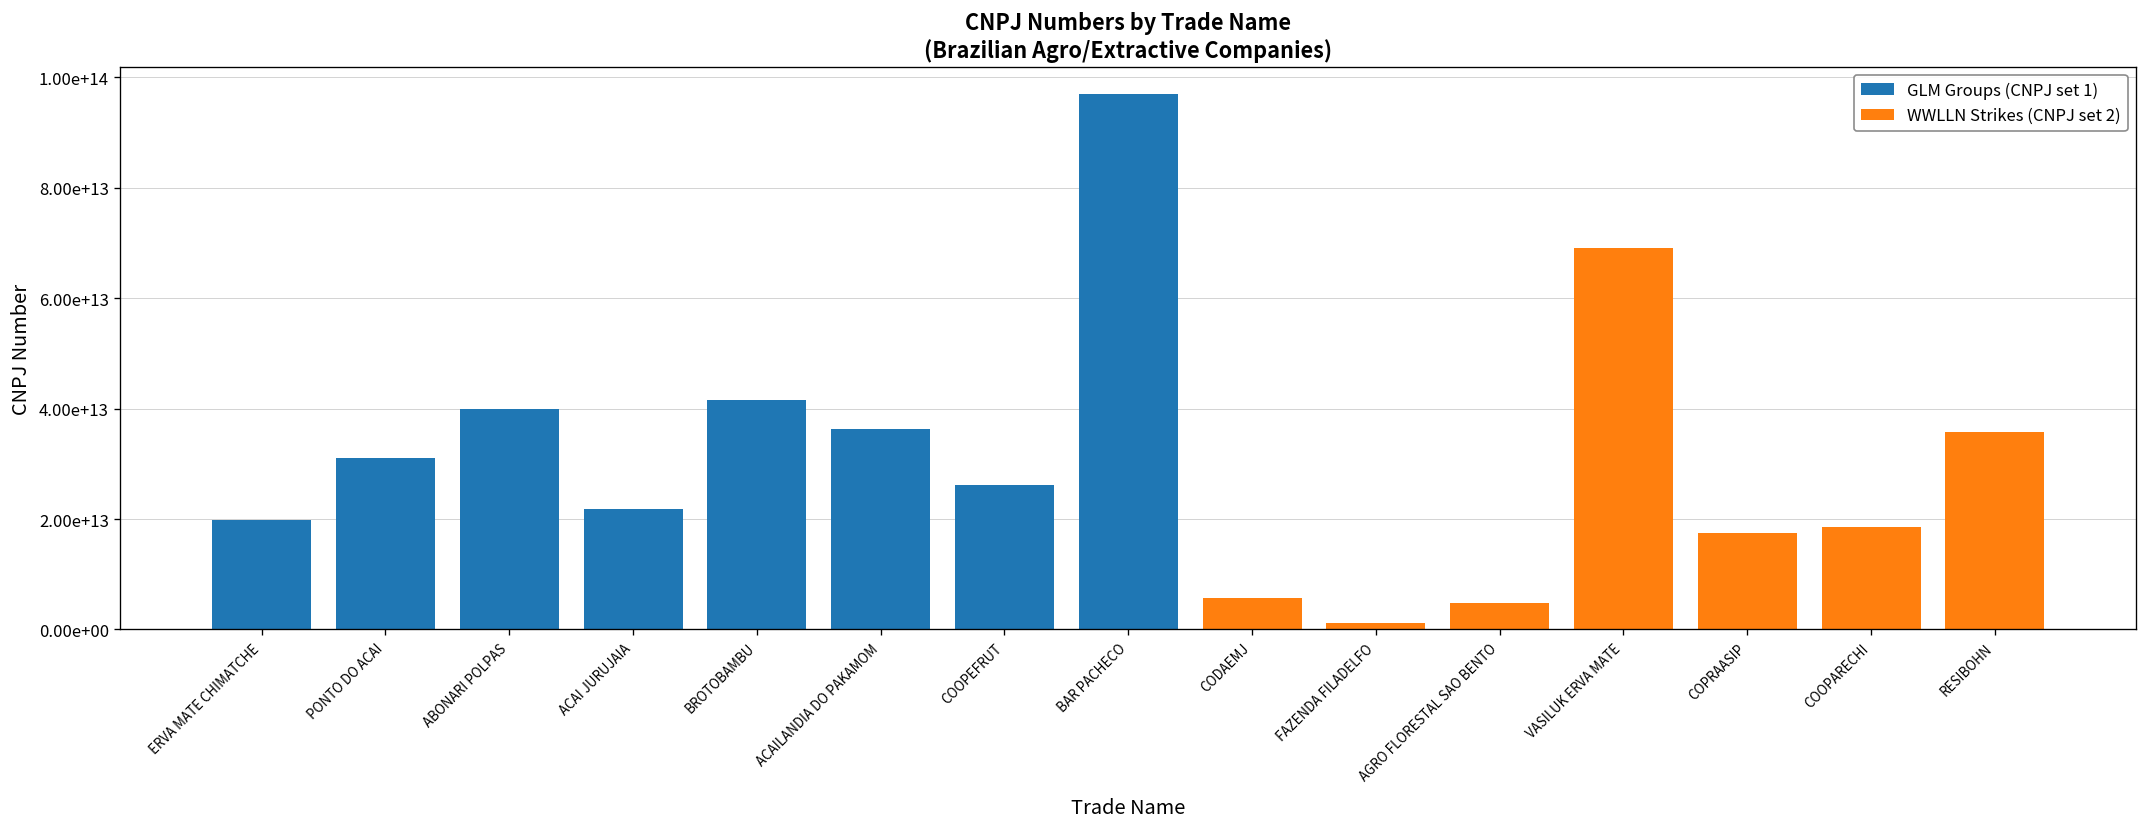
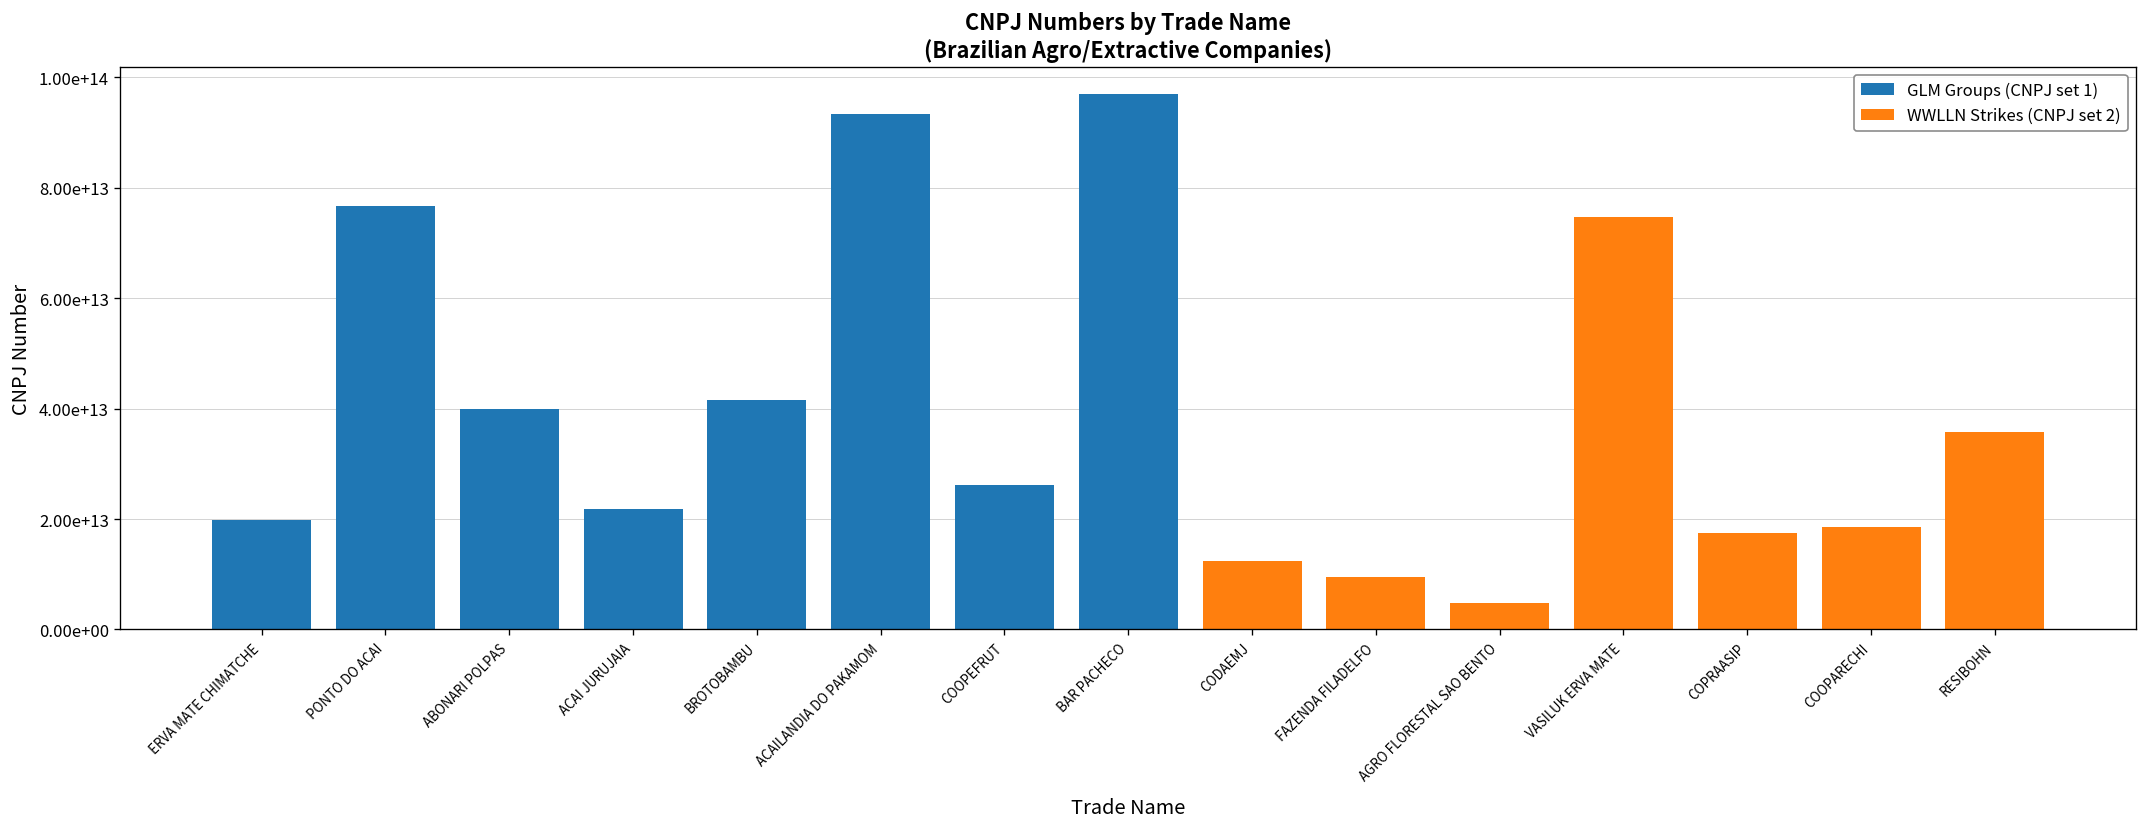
GLM Groups (CNPJ set 1), PONTO DO ACAI: 31000000000000 -> 77000000000000
GLM Groups (CNPJ set 1), ACAILANDIA DO PAKAMOM: 36000000000000 -> 93000000000000
WWLLN Strikes (CNPJ set 2), CODAEMJ: 6000000000000 -> 12000000000000
WWLLN Strikes (CNPJ set 2), FAZENDA FILADELFO: 1000000000000 -> 10000000000000
WWLLN Strikes (CNPJ set 2), VASILUK ERVA MATE: 69000000000000 -> 75000000000000
